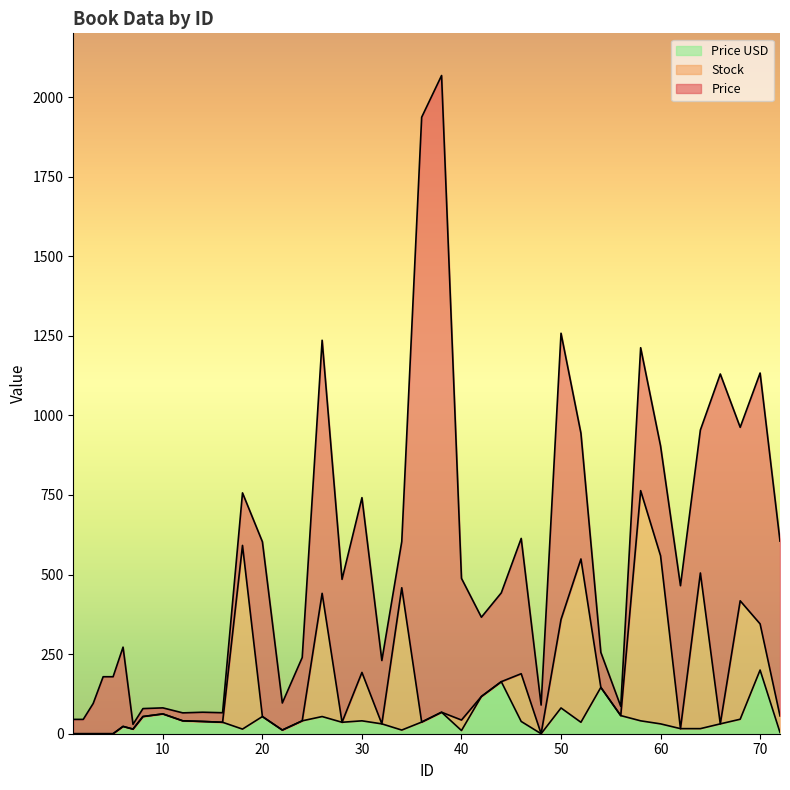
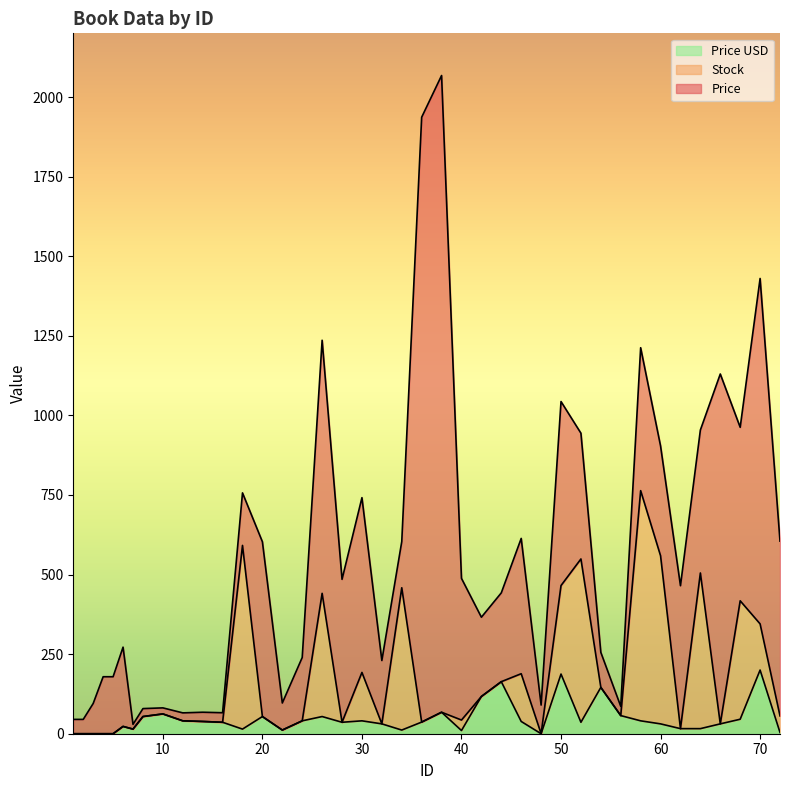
Price USD, 50: 80 -> 190
Price, 50: 900 -> 580
Price, 70: 790 -> 1090
